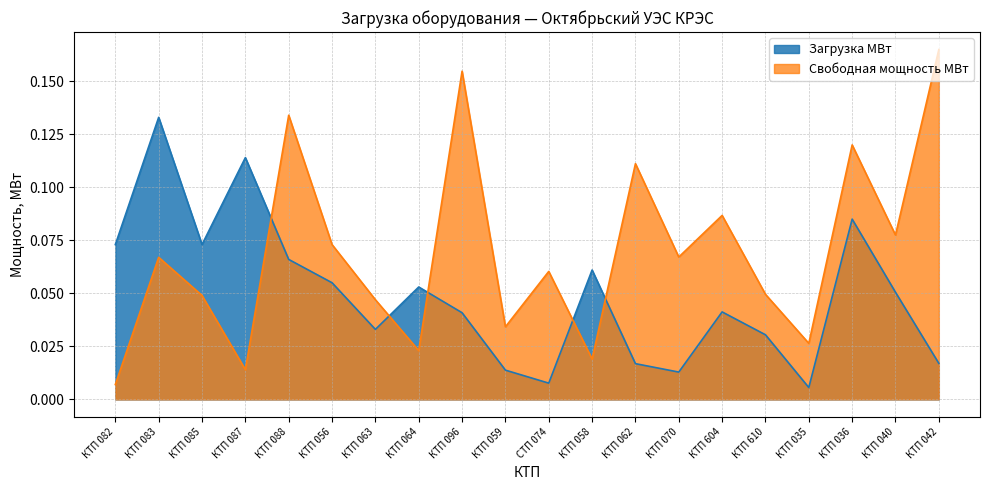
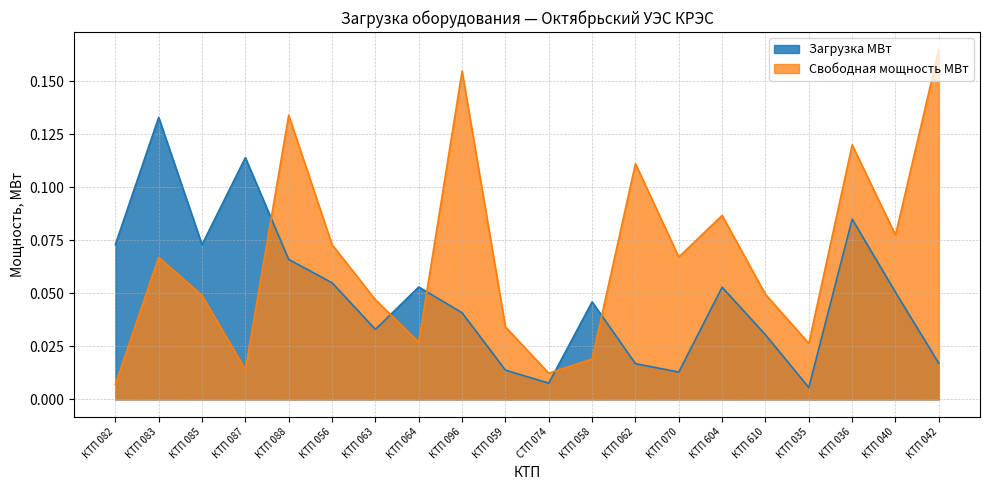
Свободная мощность МВт, КТП 064: 0.023 -> 0.027
Свободная мощность МВт, СТП 074: 0.060 -> 0.012
Загрузка МВт, КТП 058: 0.061 -> 0.046
Загрузка МВт, КТП 604: 0.041 -> 0.053
